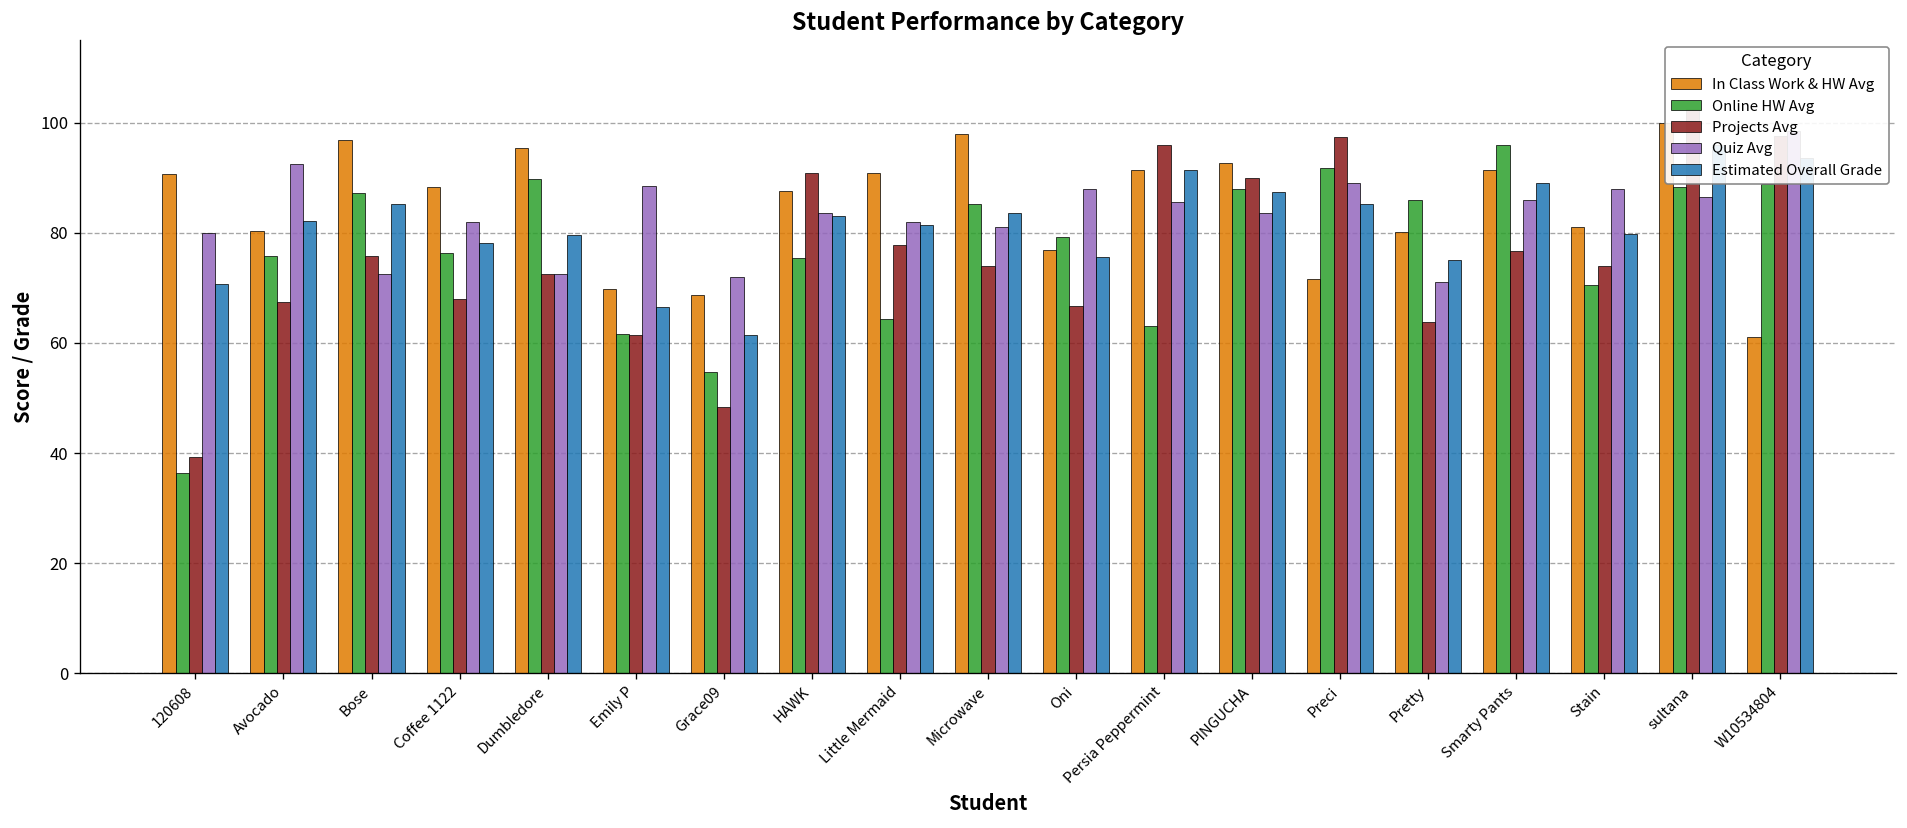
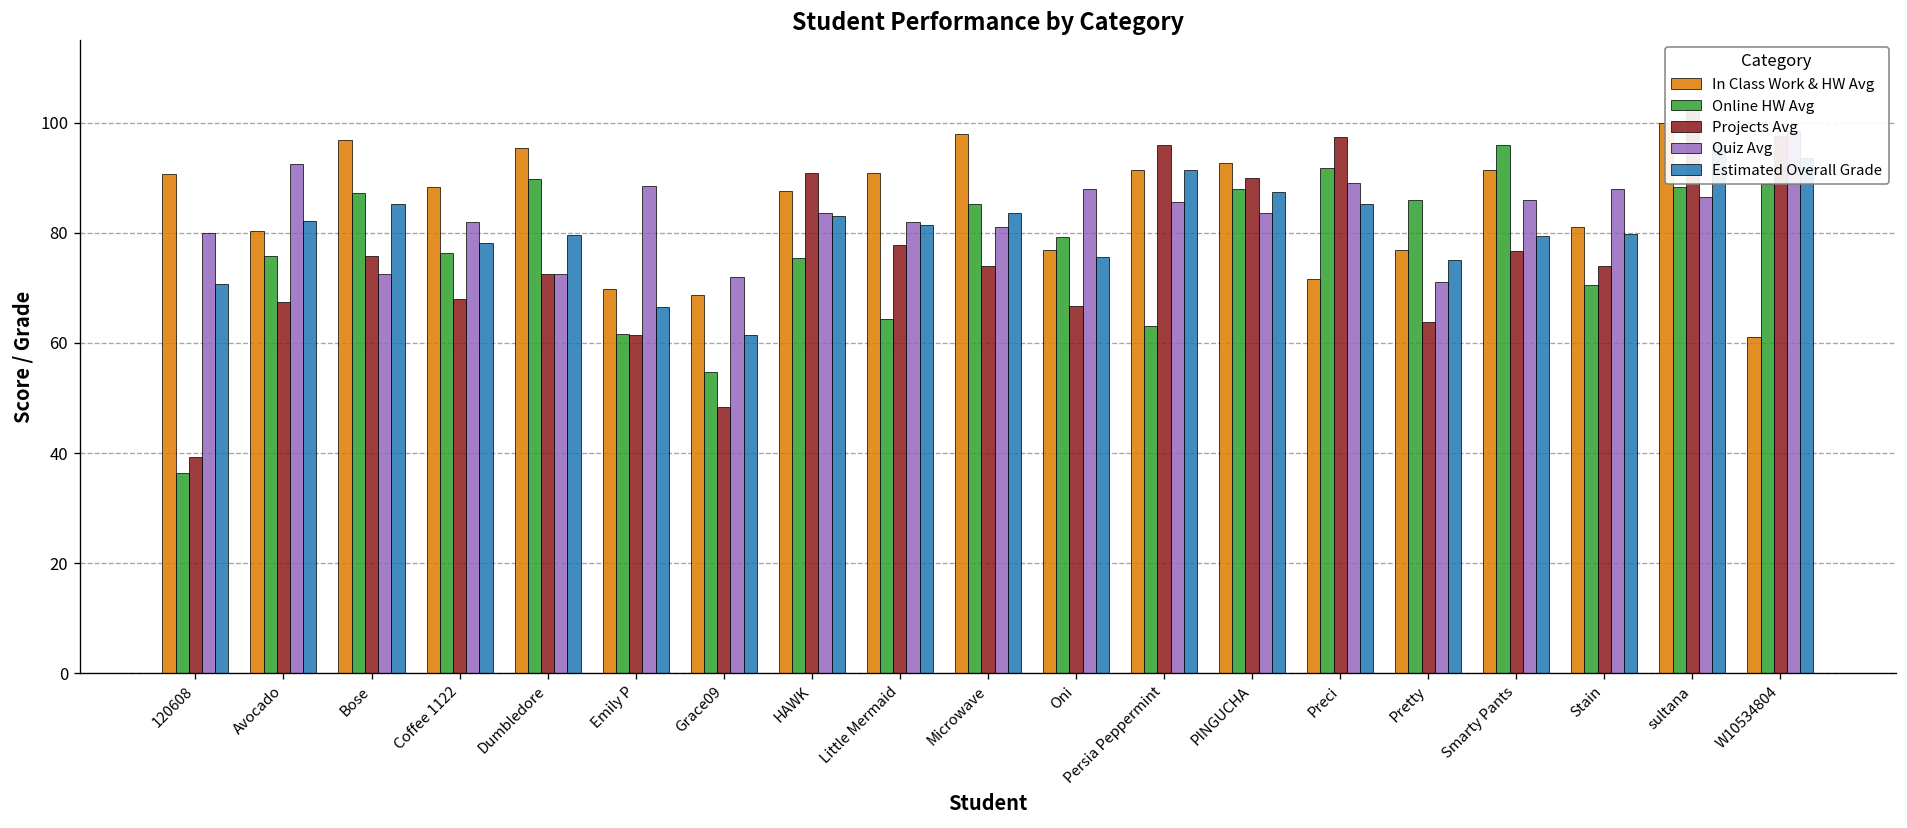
In Class Work & HW Avg, Pretty: 80 -> 77
Estimated Overall Grade, Smarty Pants: 89 -> 79
